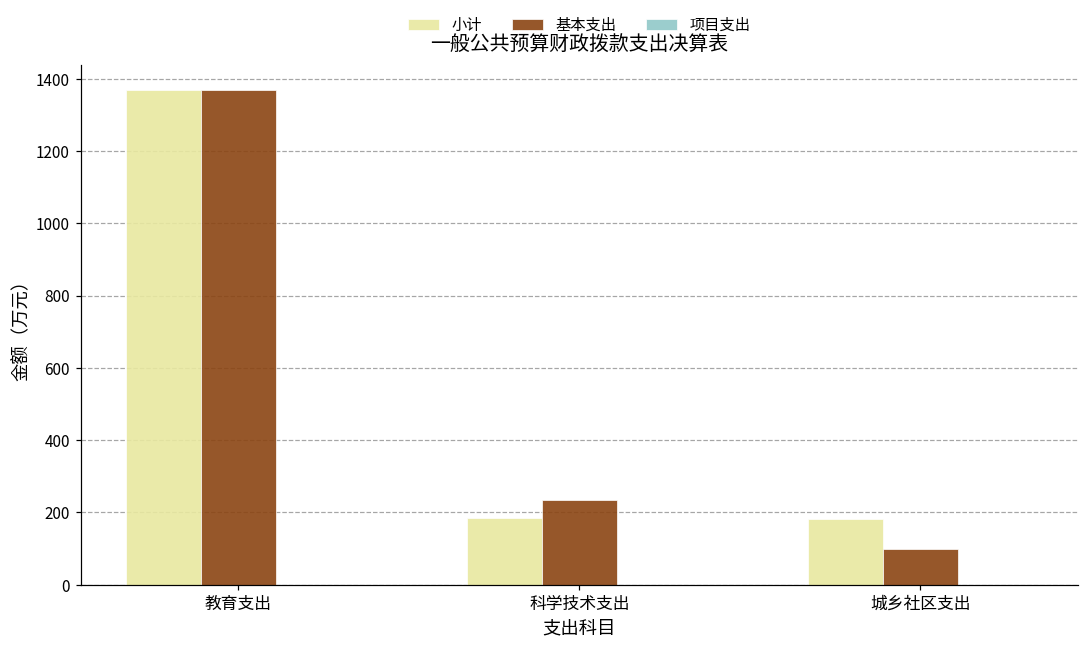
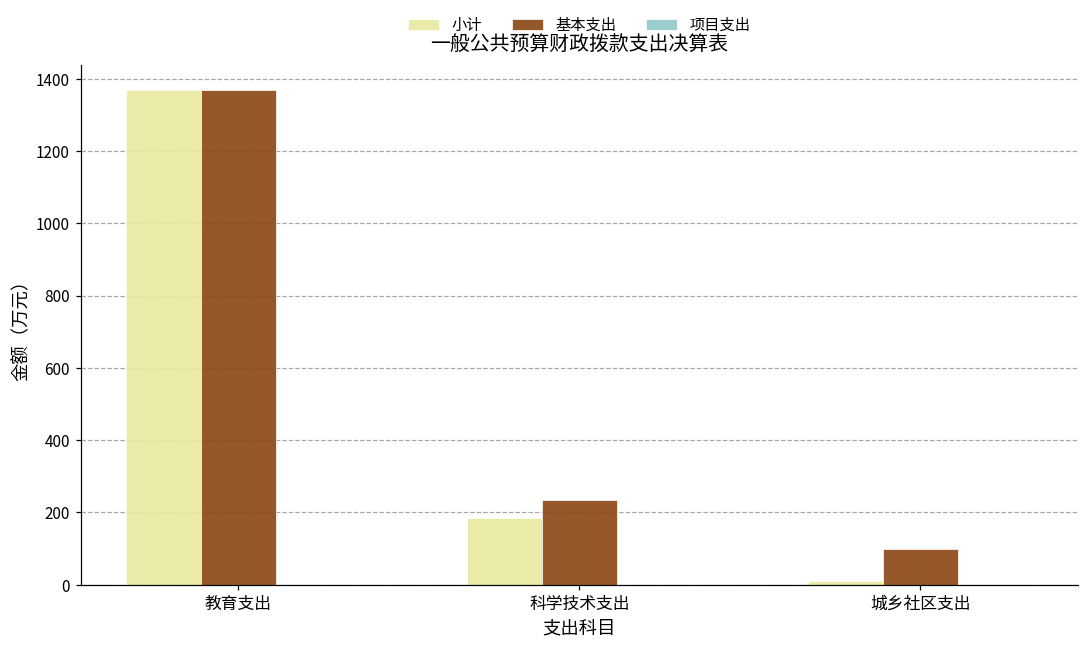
小计, 城乡社区支出: 180 -> 10
